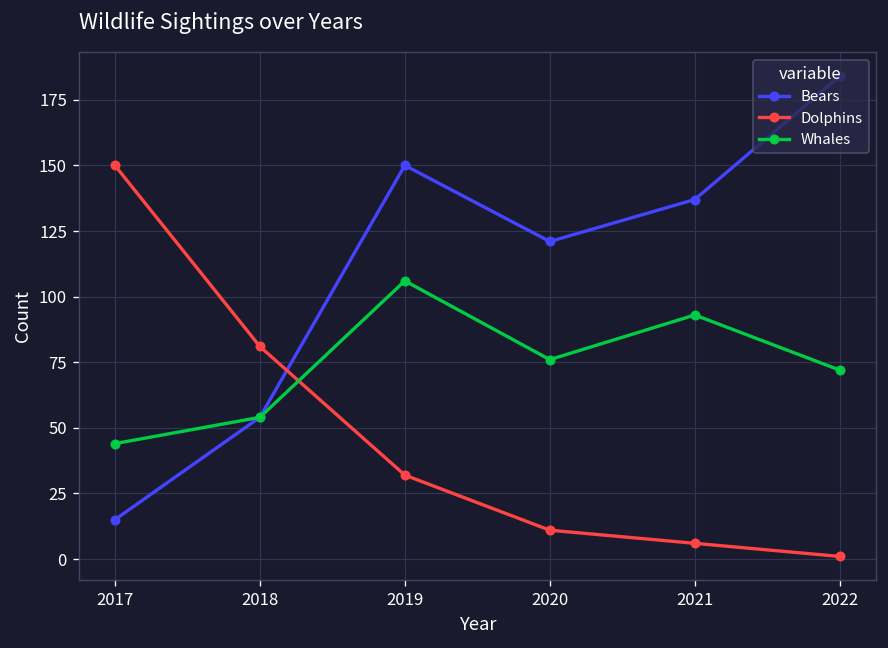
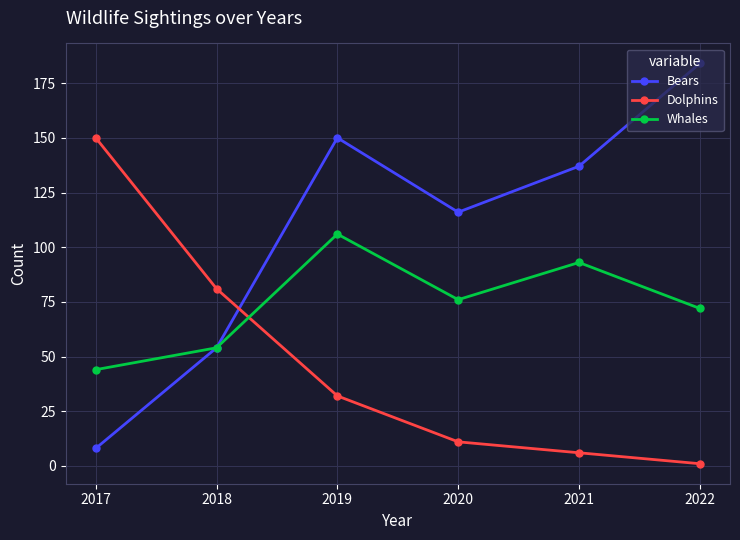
Bears, 2017: 15 -> 8
Bears, 2020: 121 -> 116
